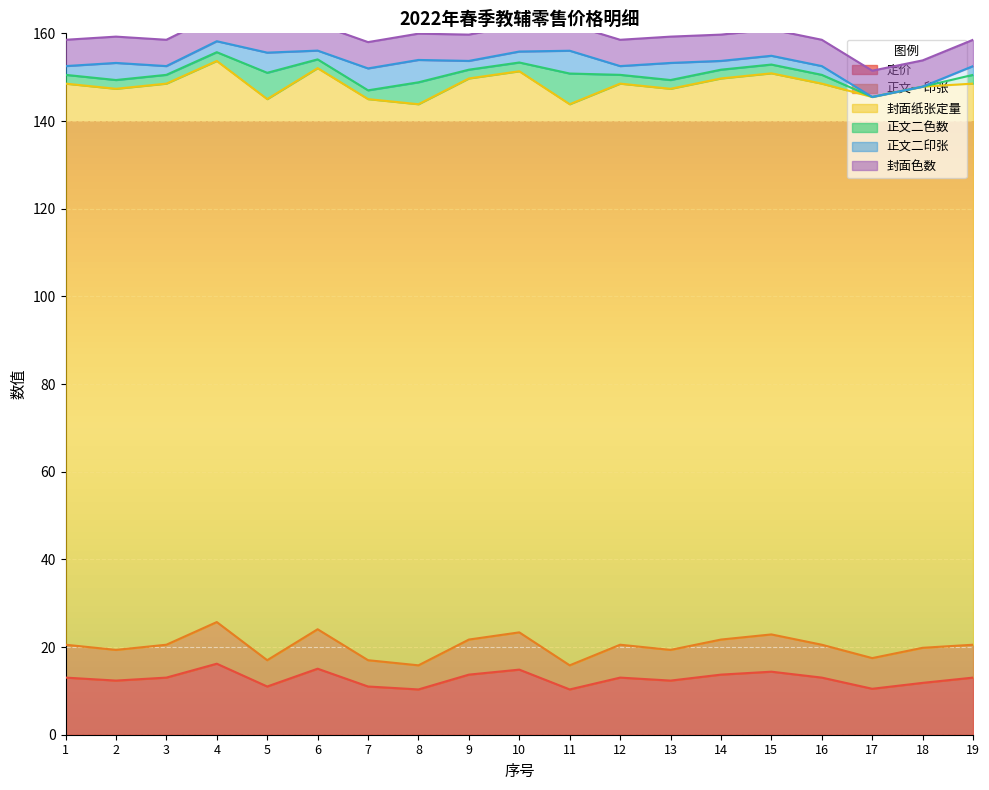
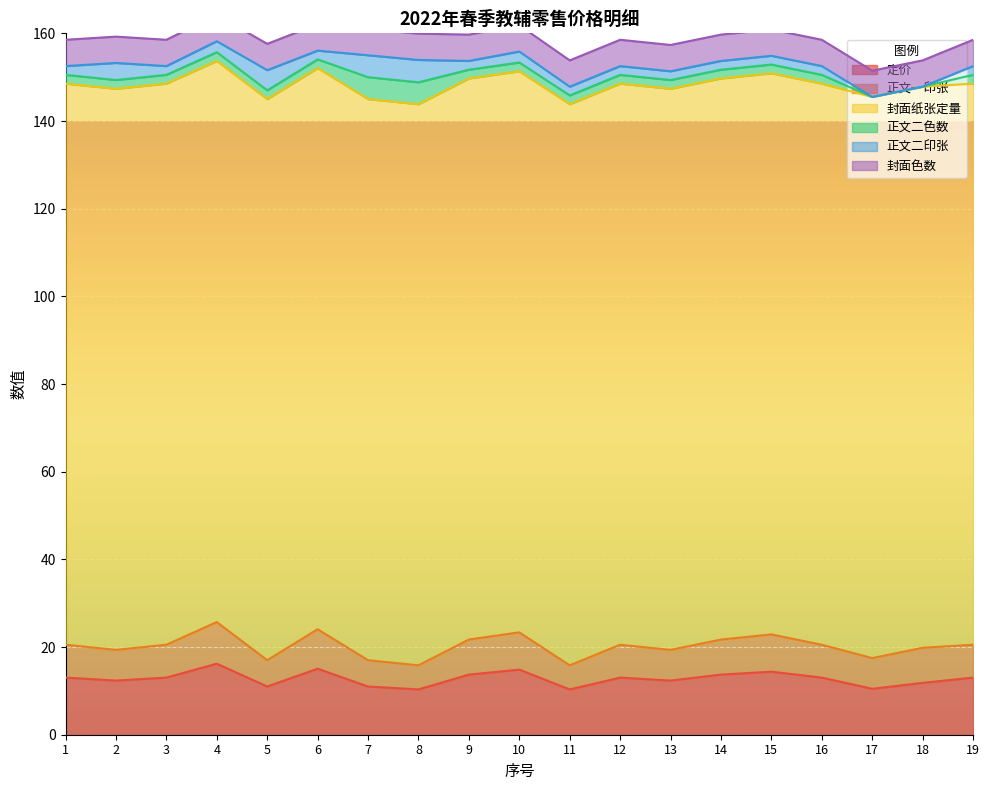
正文二色数, 5: 6 -> 2
正文二色数, 7: 2 -> 5
正文二色数, 11: 7 -> 2
正文二印张, 11: 5 -> 2
正文二印张, 13: 4 -> 2
